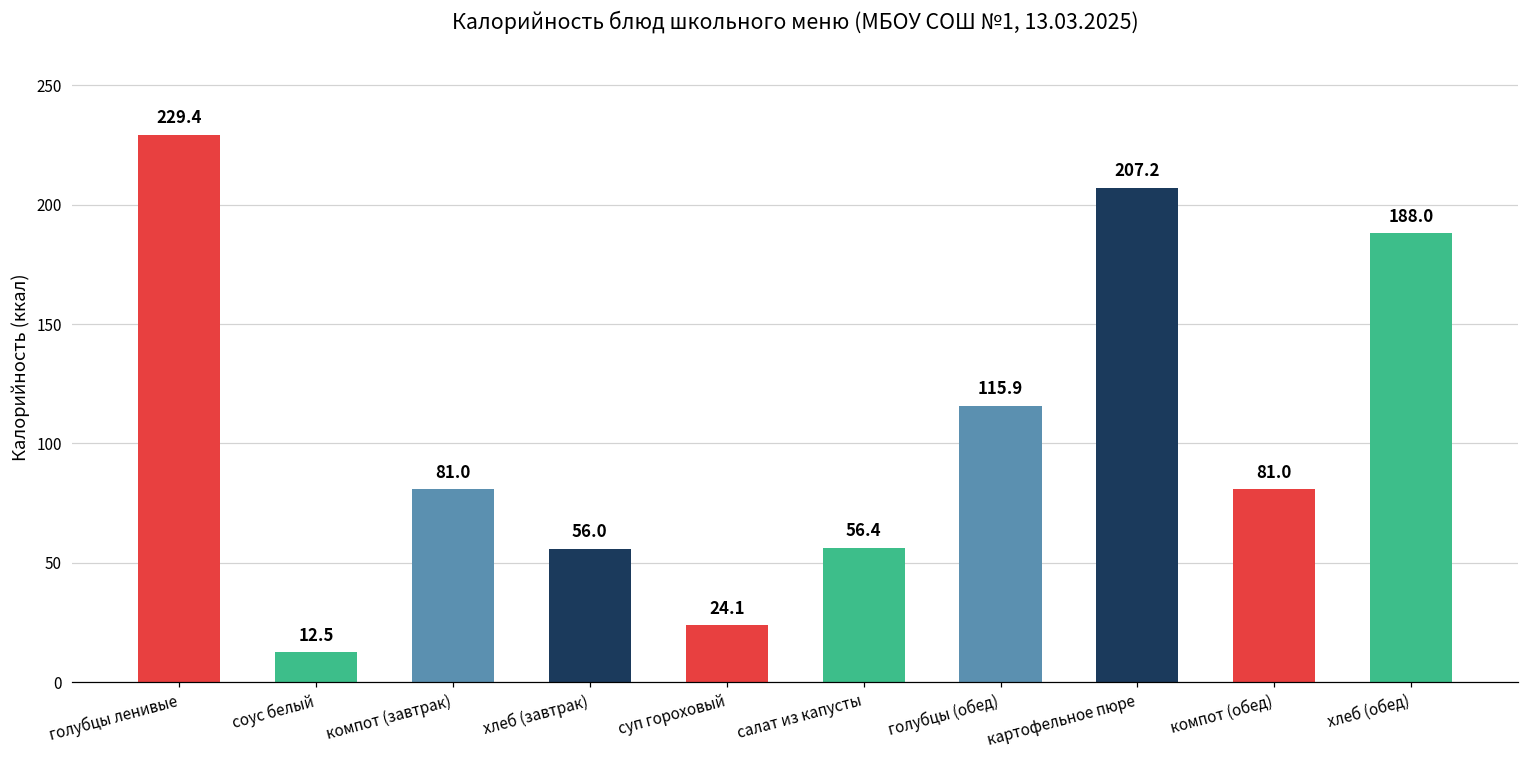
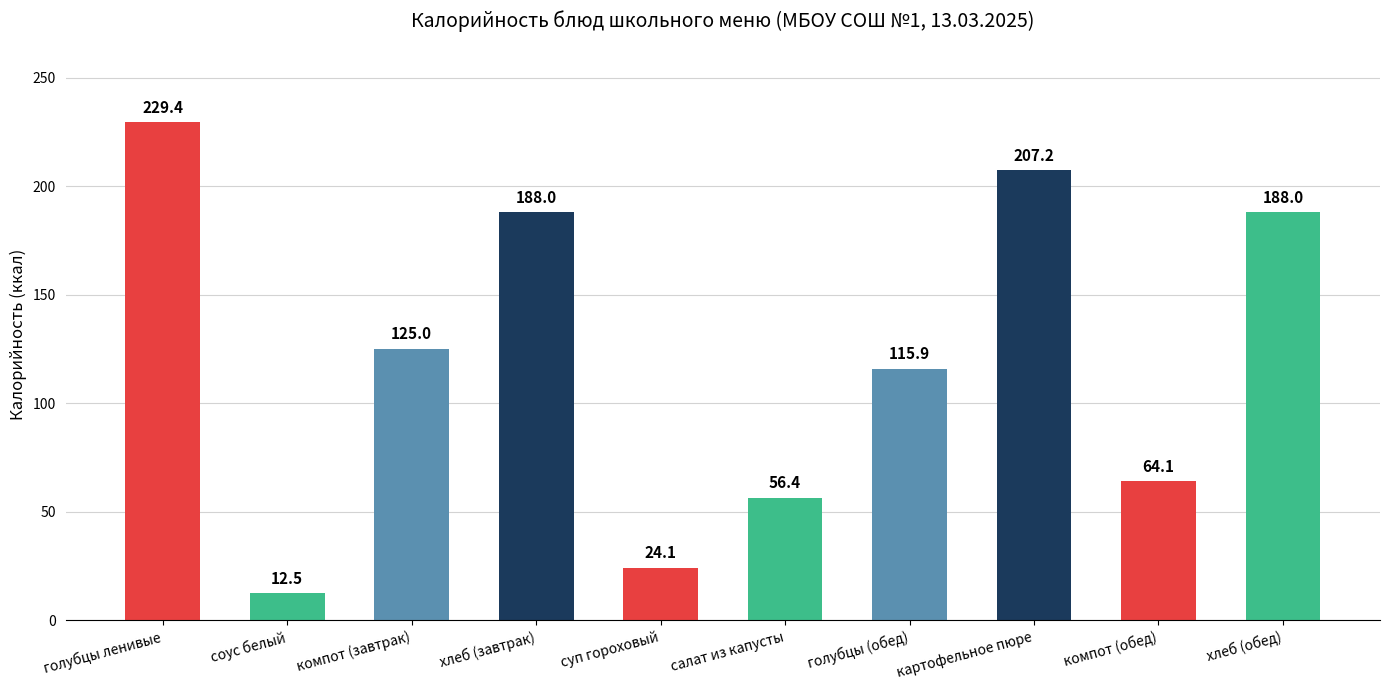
компот (завтрак): 81.0 -> 125.0
хлеб (завтрак): 56.0 -> 188.0
компот (обед): 81.0 -> 64.1
